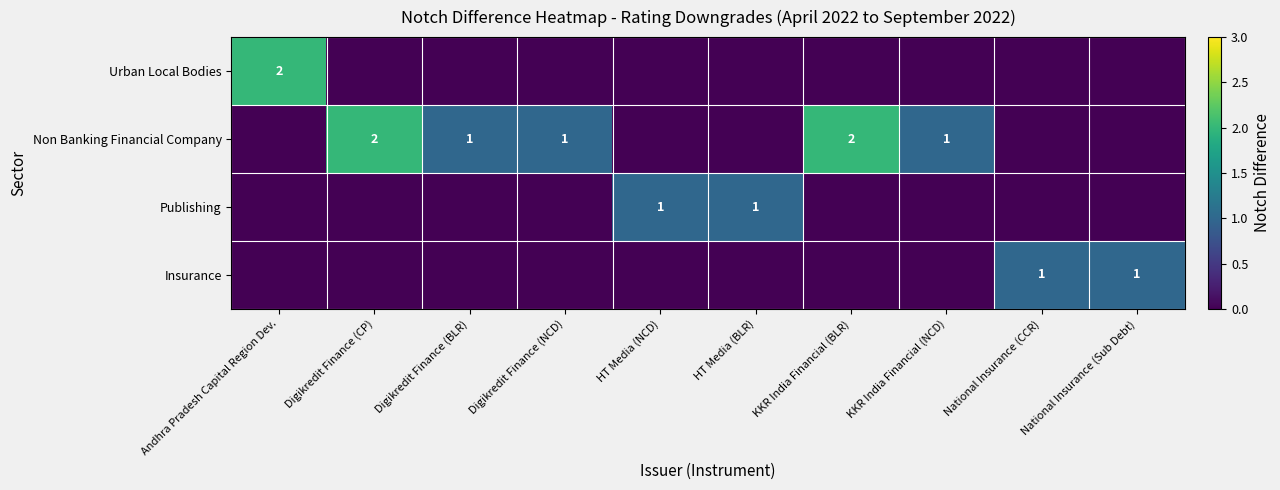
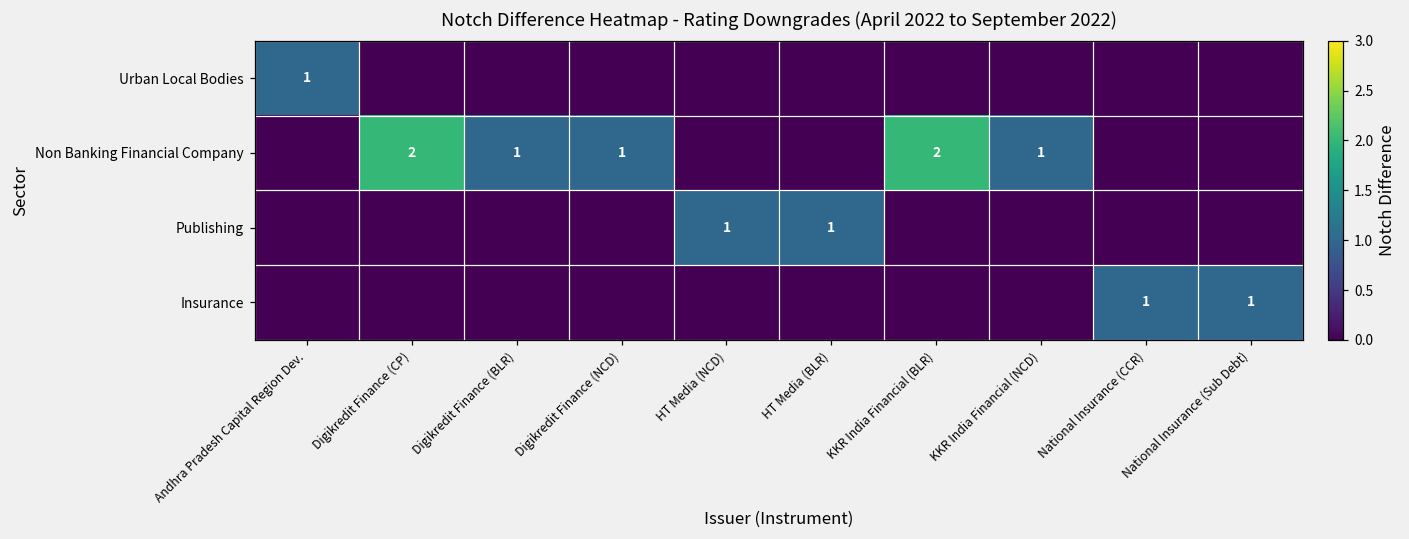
Urban Local Bodies, Andhra Pradesh Capital Region Dev.: 2 -> 1
